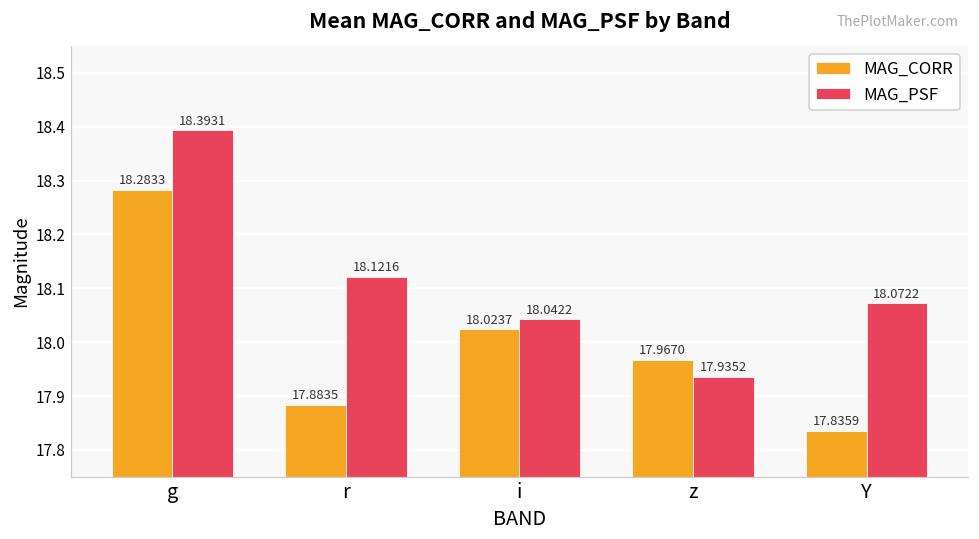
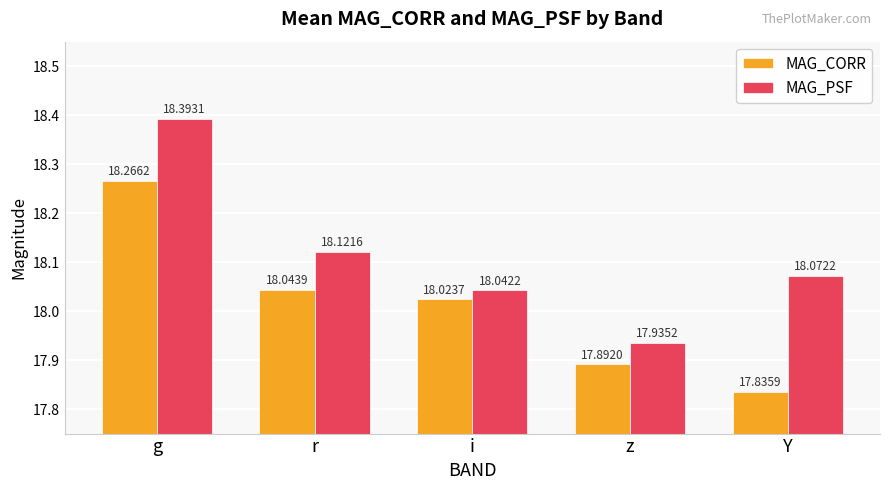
MAG_CORR, g: 18.2833 -> 18.2662
MAG_CORR, r: 17.8835 -> 18.0439
MAG_CORR, z: 17.9670 -> 17.8920
